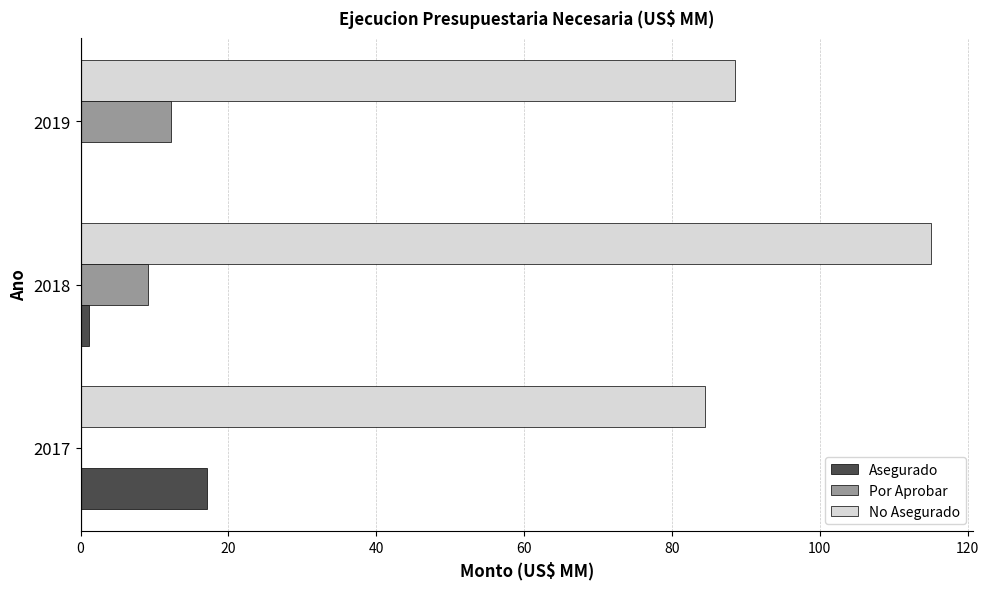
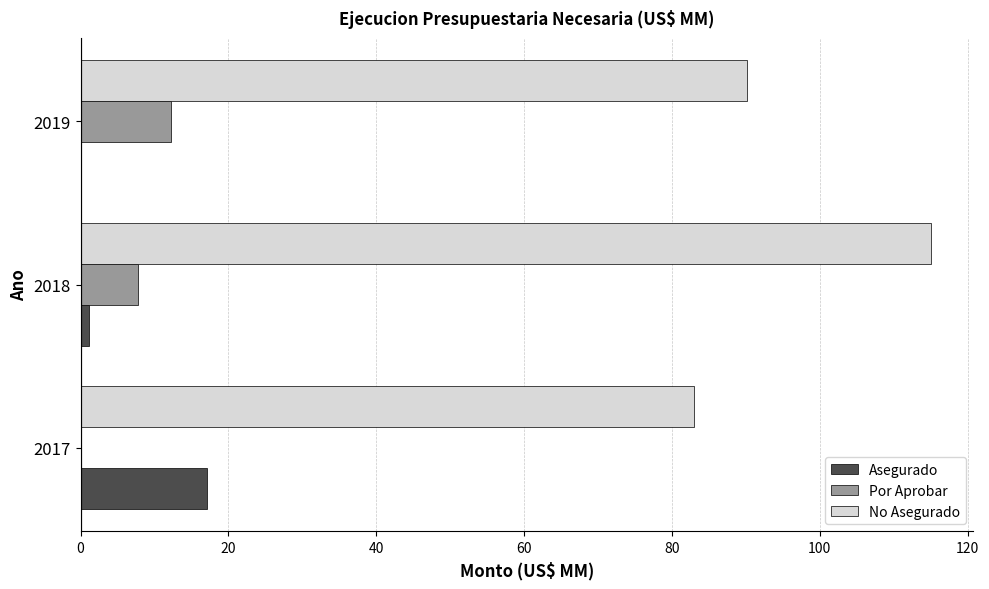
No Asegurado, 2019: 88 -> 90
Por Aprobar, 2018: 9 -> 8
No Asegurado, 2017: 84 -> 83
